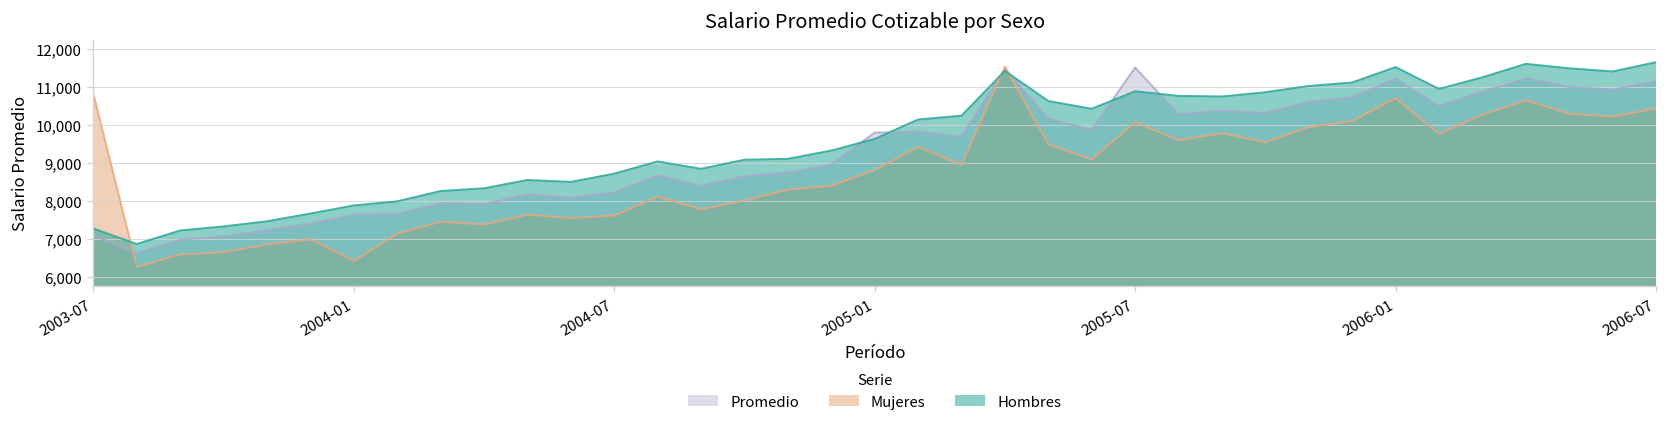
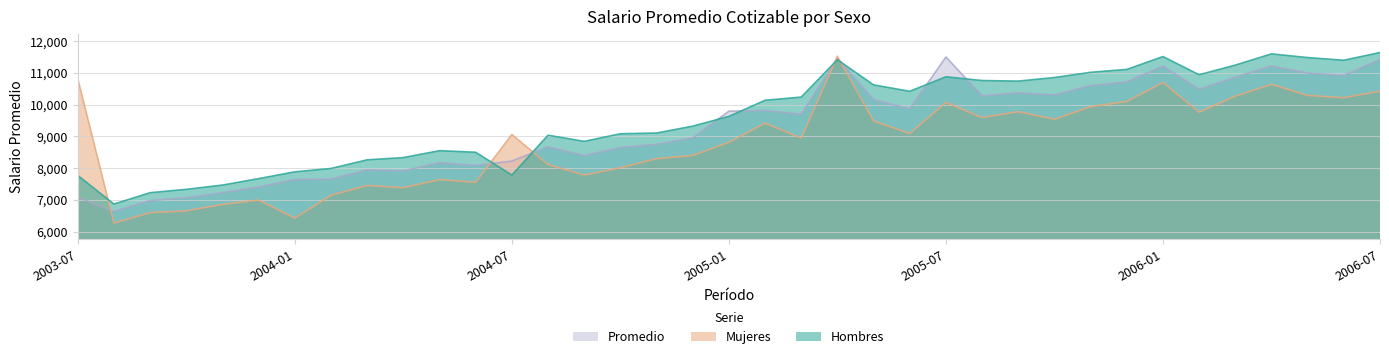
Hombres, 2003-07: 7,300 -> 7,800
Mujeres, 2004-07: 7,600 -> 9,100
Hombres, 2004-07: 8,700 -> 7,800
Promedio, 2006-07: 11,100 -> 11,400
